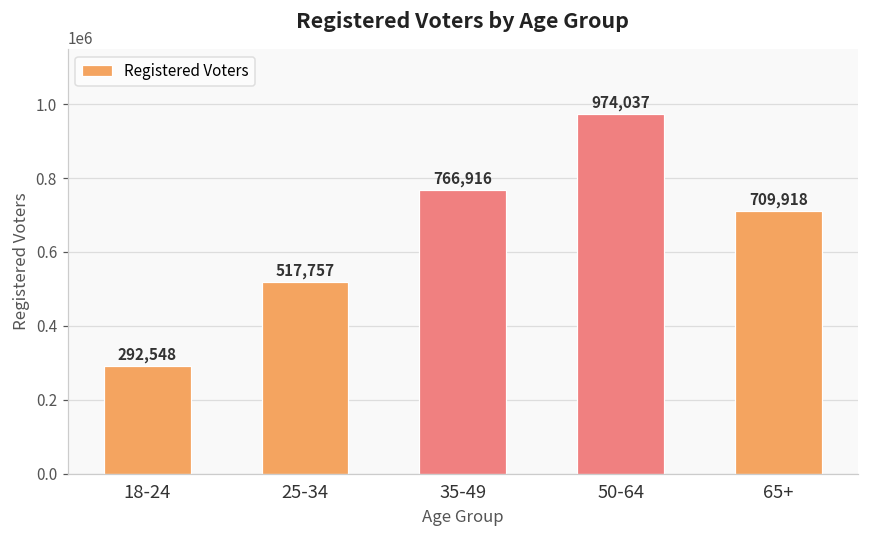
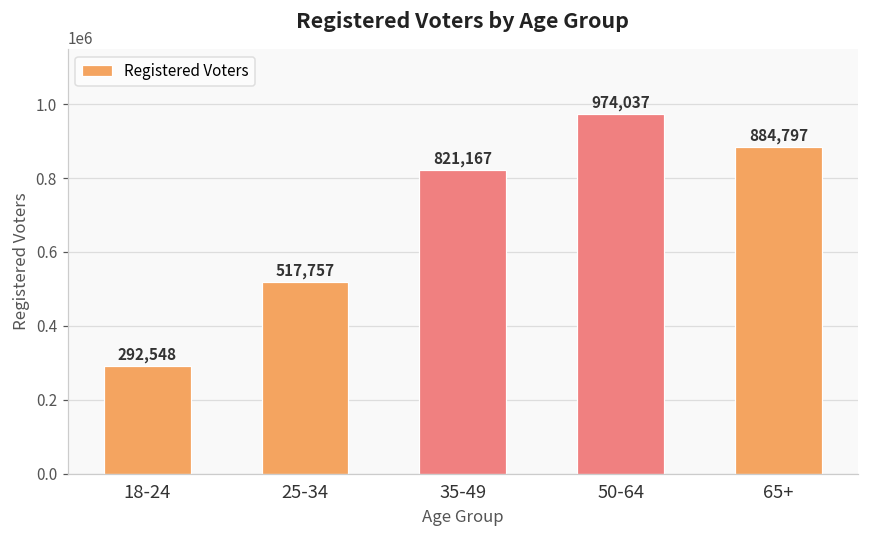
35-49: 766,916 -> 821,167
65+: 709,918 -> 884,797
